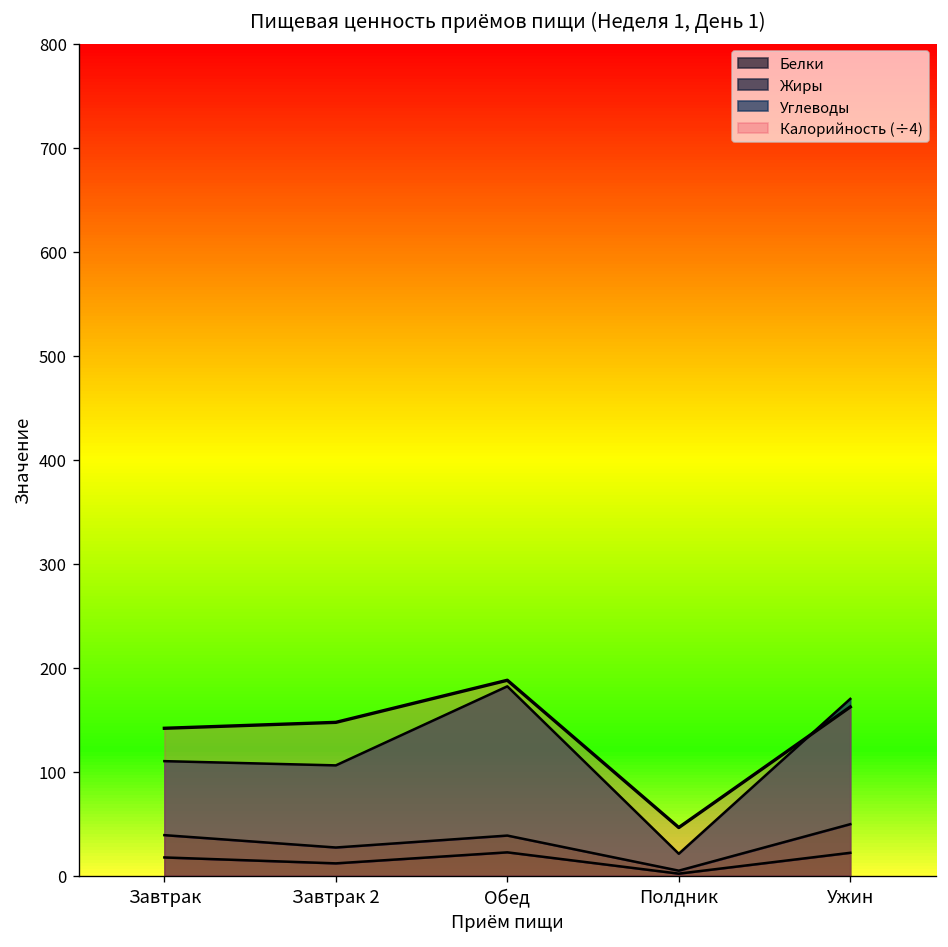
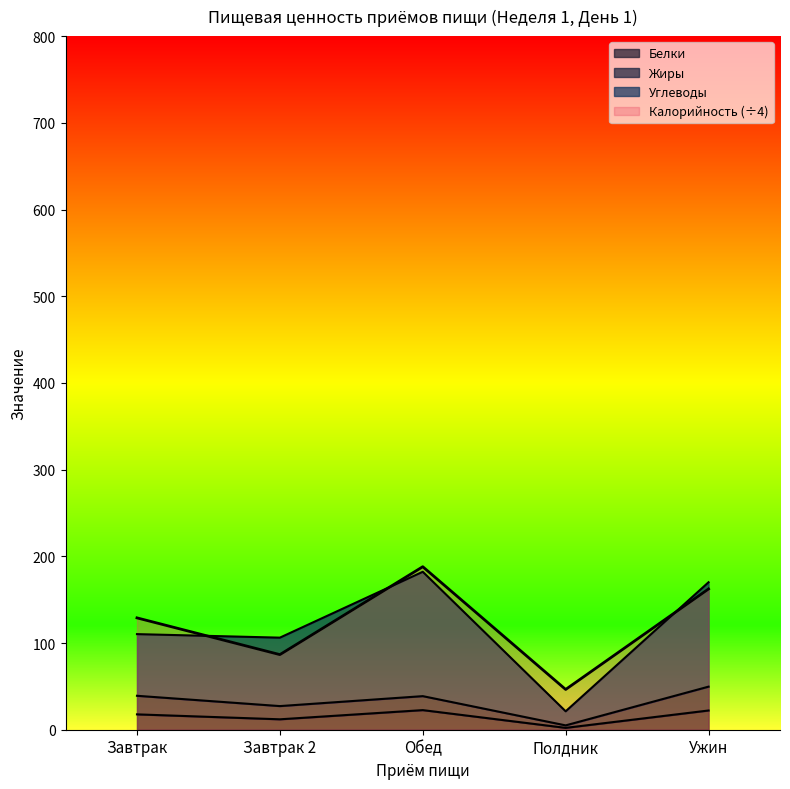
Калорийность (÷4), Завтрак: 140 -> 130
Калорийность (÷4), Завтрак 2: 150 -> 90
